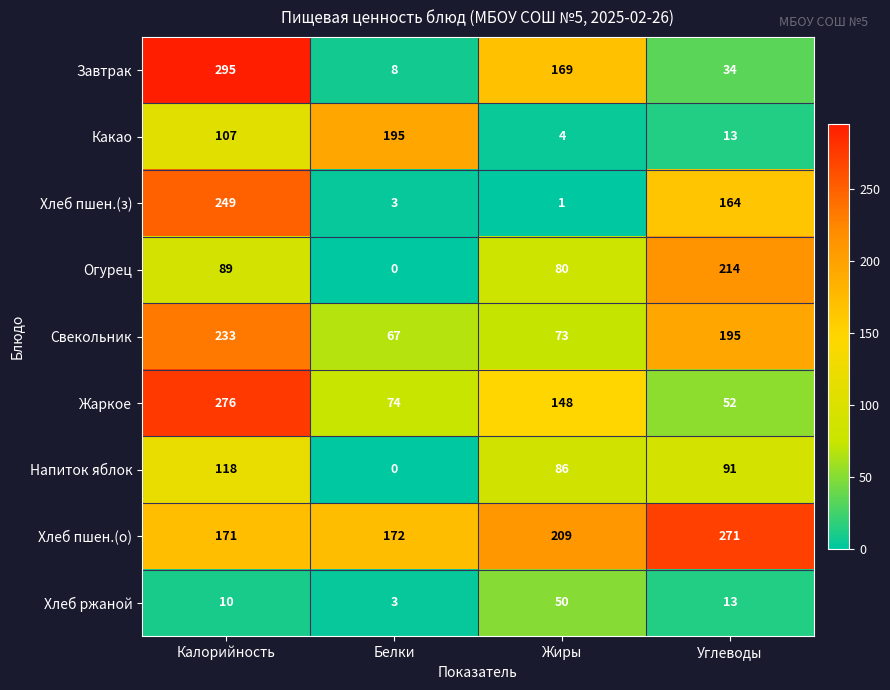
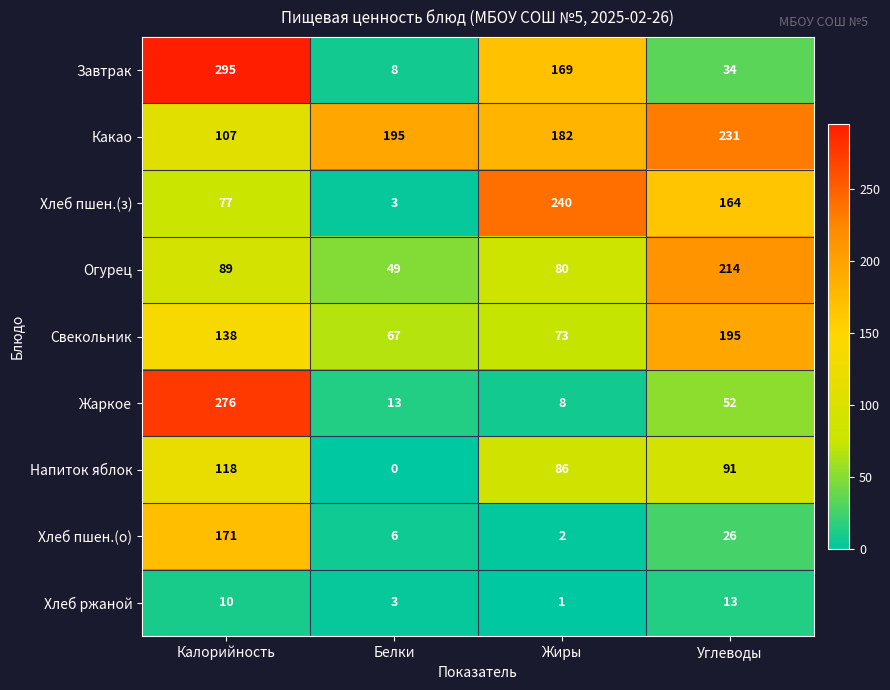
Какао, Жиры: 4 -> 182
Какао, Углеводы: 13 -> 231
Хлеб пшен.(з), Калорийность: 249 -> 77
Хлеб пшен.(з), Жиры: 1 -> 240
Огурец, Белки: 0 -> 49
Свекольник, Калорийность: 233 -> 138
Жаркое, Белки: 74 -> 13
Жаркое, Жиры: 148 -> 8
Хлеб пшен.(о), Белки: 172 -> 6
Хлеб пшен.(о), Жиры: 209 -> 2
Хлеб пшен.(о), Углеводы: 271 -> 26
Хлеб ржаной, Жиры: 50 -> 1
